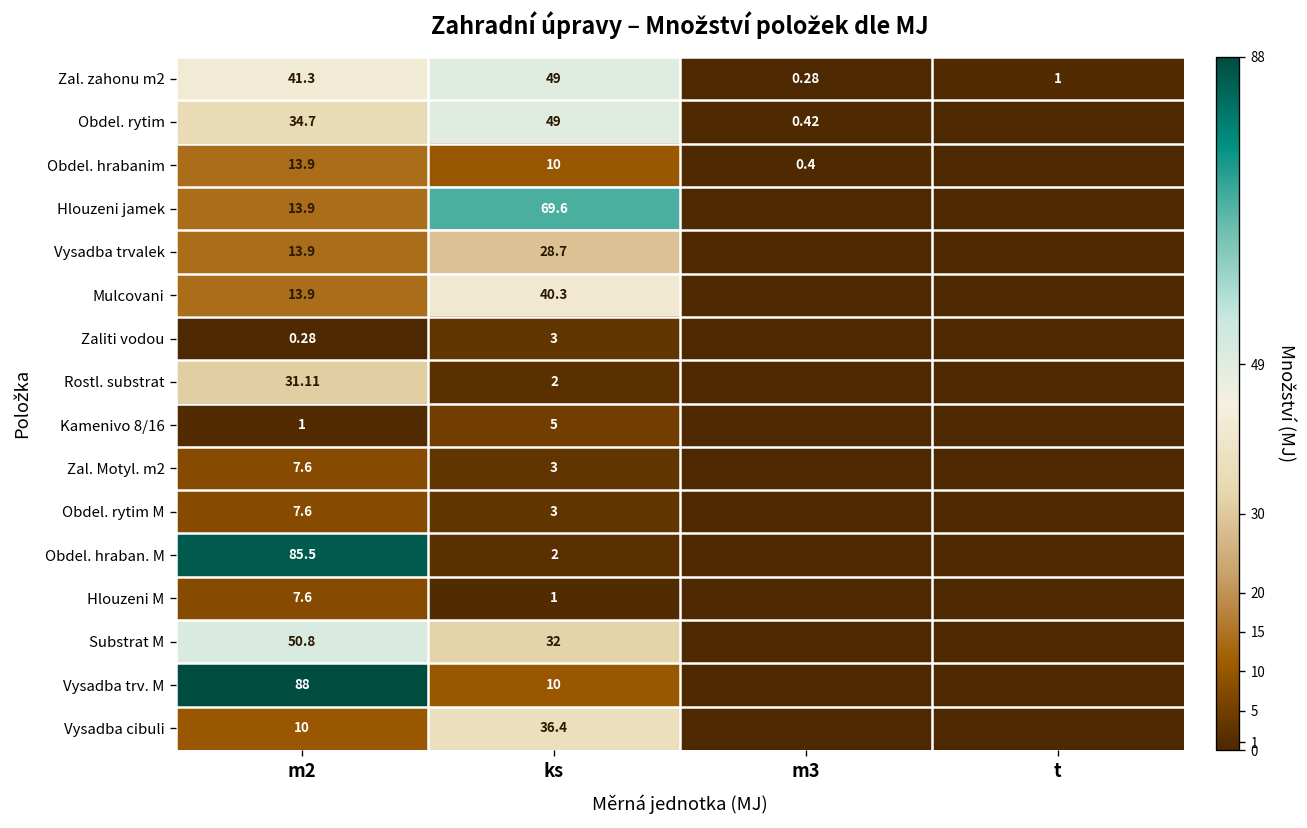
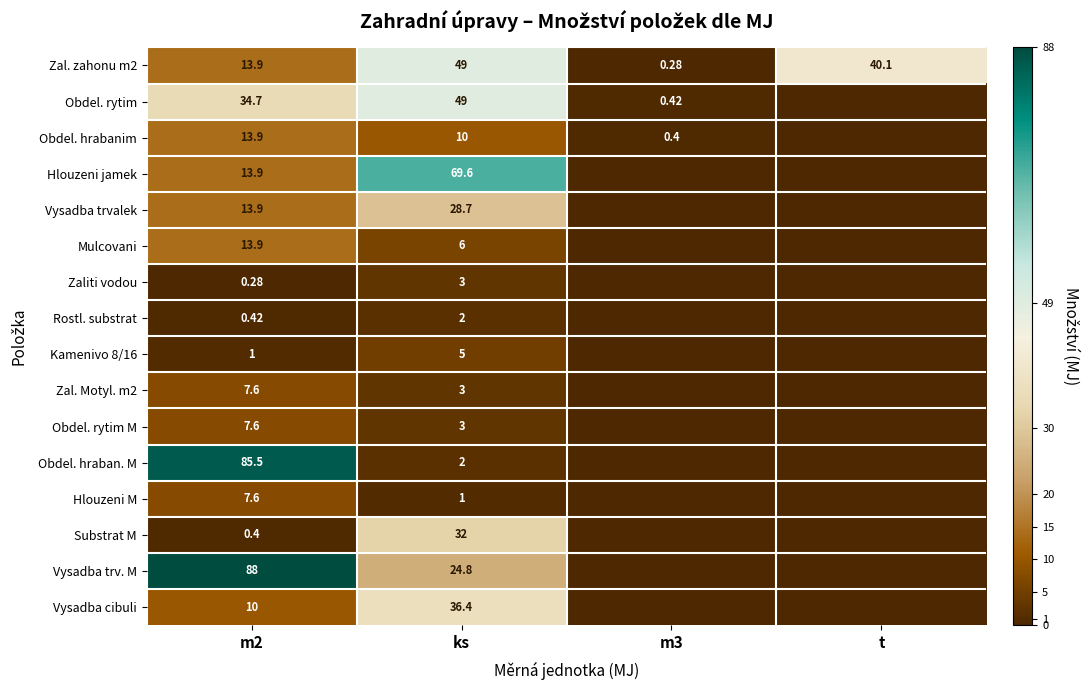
Zal. zahonu m2, m2: 41.3 -> 13.9
Zal. zahonu m2, t: 1 -> 40.1
Mulcovani, ks: 40.3 -> 6
Rostl. substrat, m2: 31.11 -> 0.42
Substrat M, m2: 50.8 -> 0.4
Vysadba trv. M, ks: 10 -> 24.8
